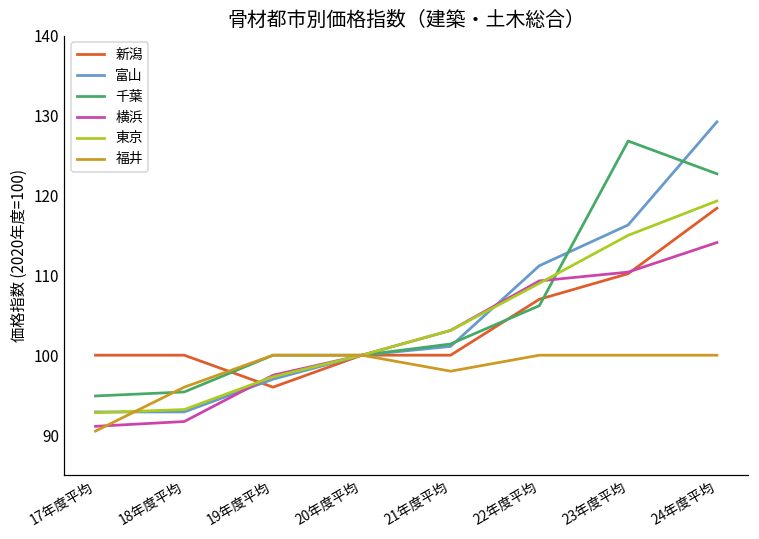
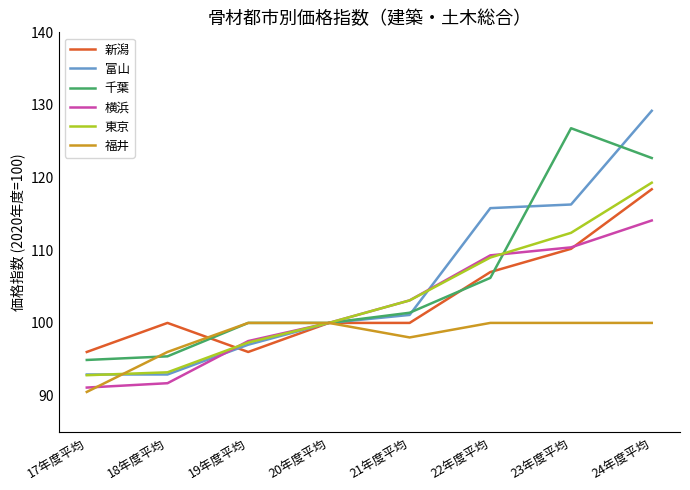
新潟, 17年度平均: 100 -> 96
富山, 22年度平均: 111 -> 116
東京, 23年度平均: 115 -> 112
